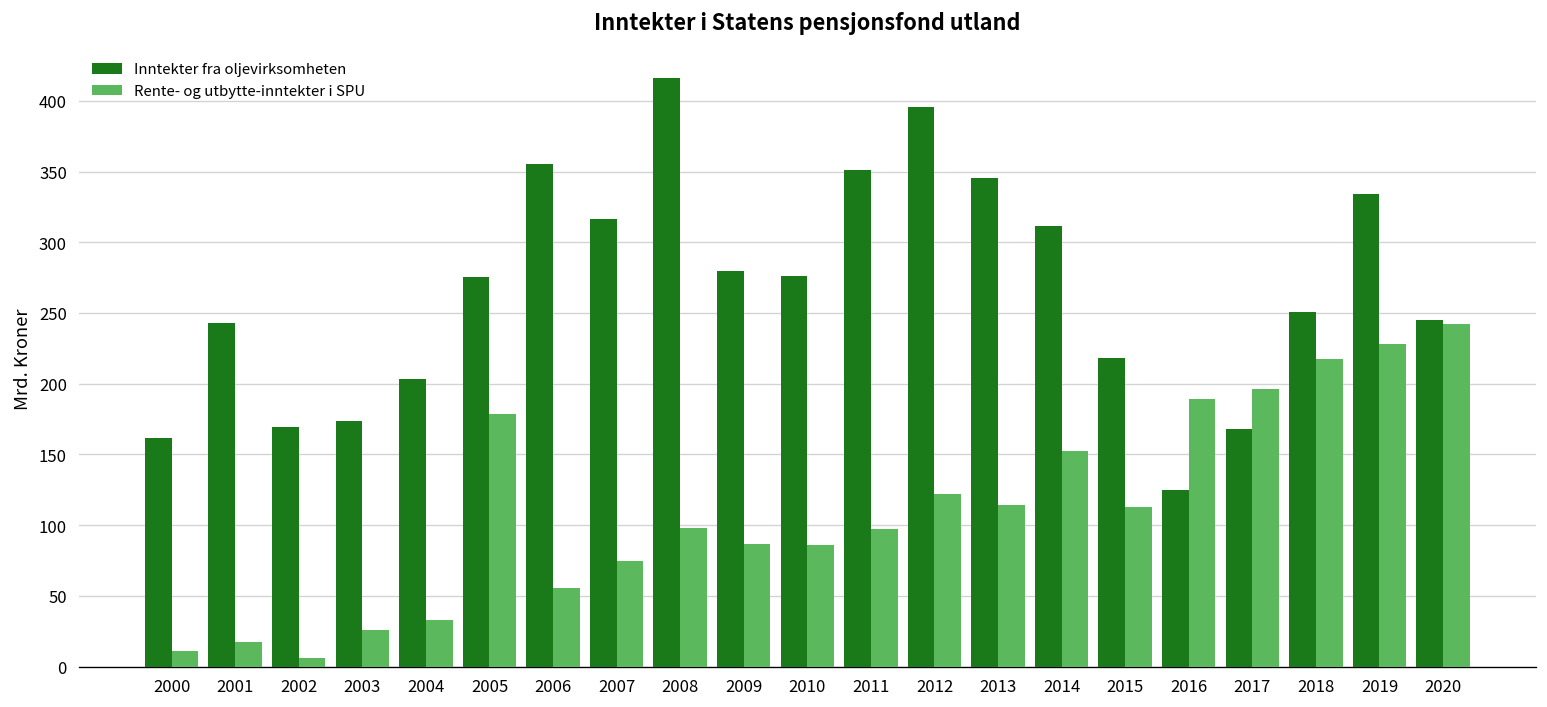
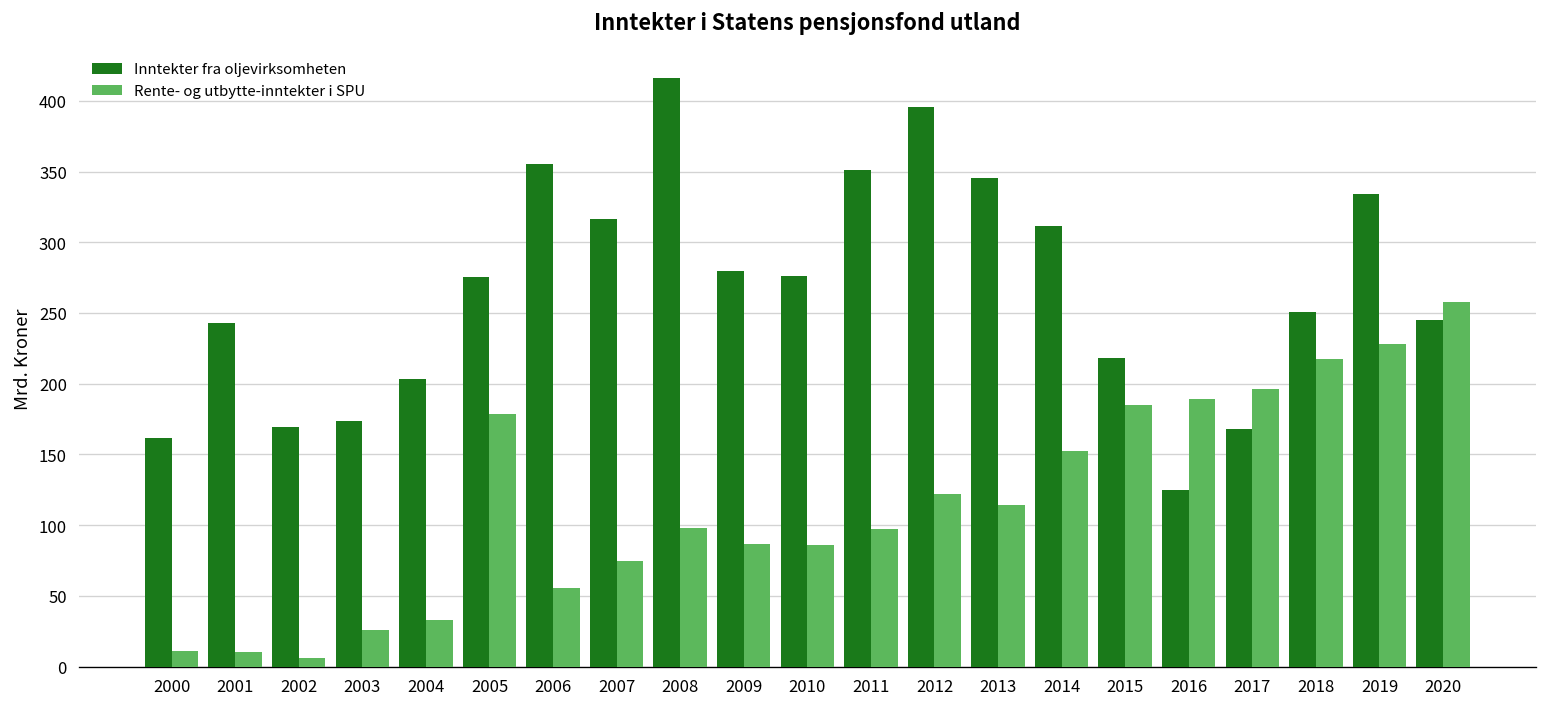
Rente- og utbytte-inntekter i SPU, 2001: 17 -> 10
Rente- og utbytte-inntekter i SPU, 2015: 112 -> 185
Rente- og utbytte-inntekter i SPU, 2020: 243 -> 258
